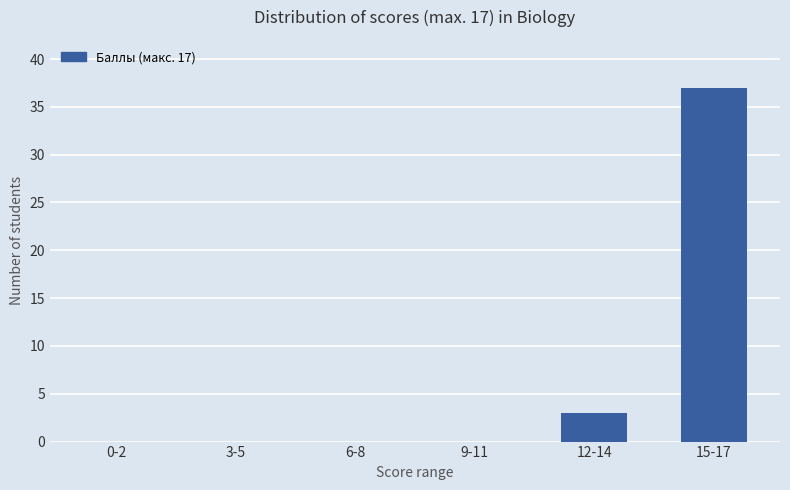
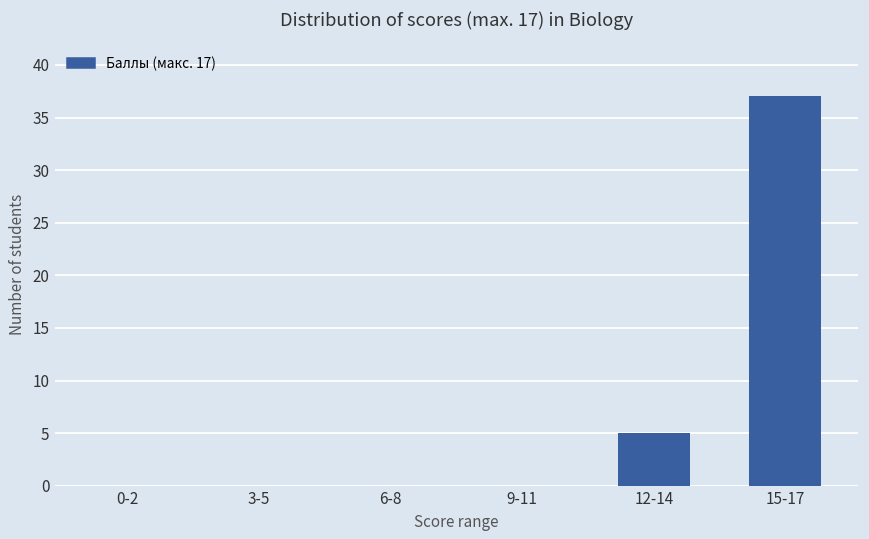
12-14: 3 -> 5
